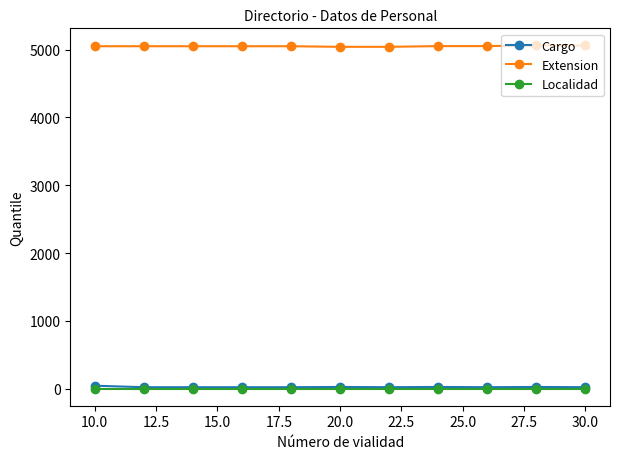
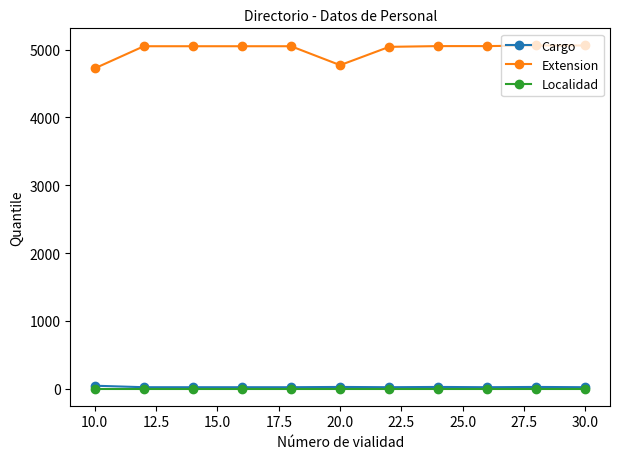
Extension, 10.0: 5100 -> 4700
Extension, 20.0: 5000 -> 4800
